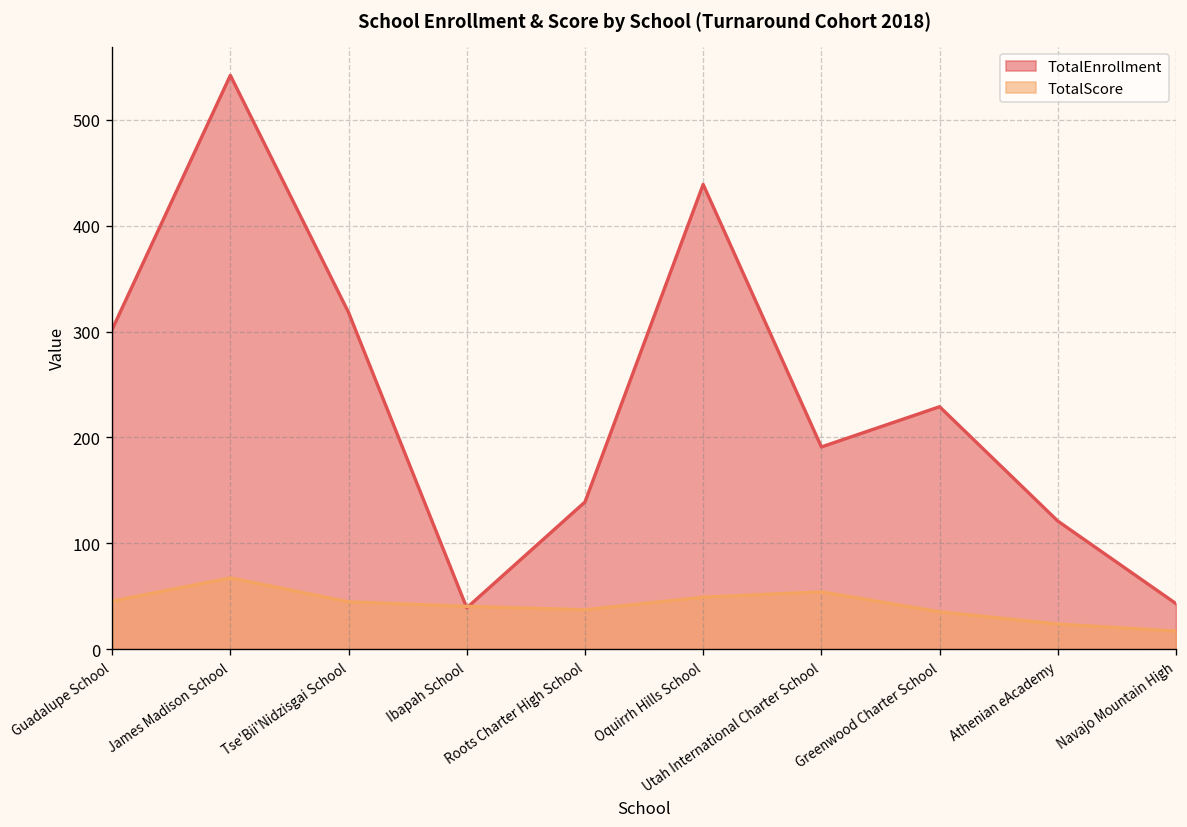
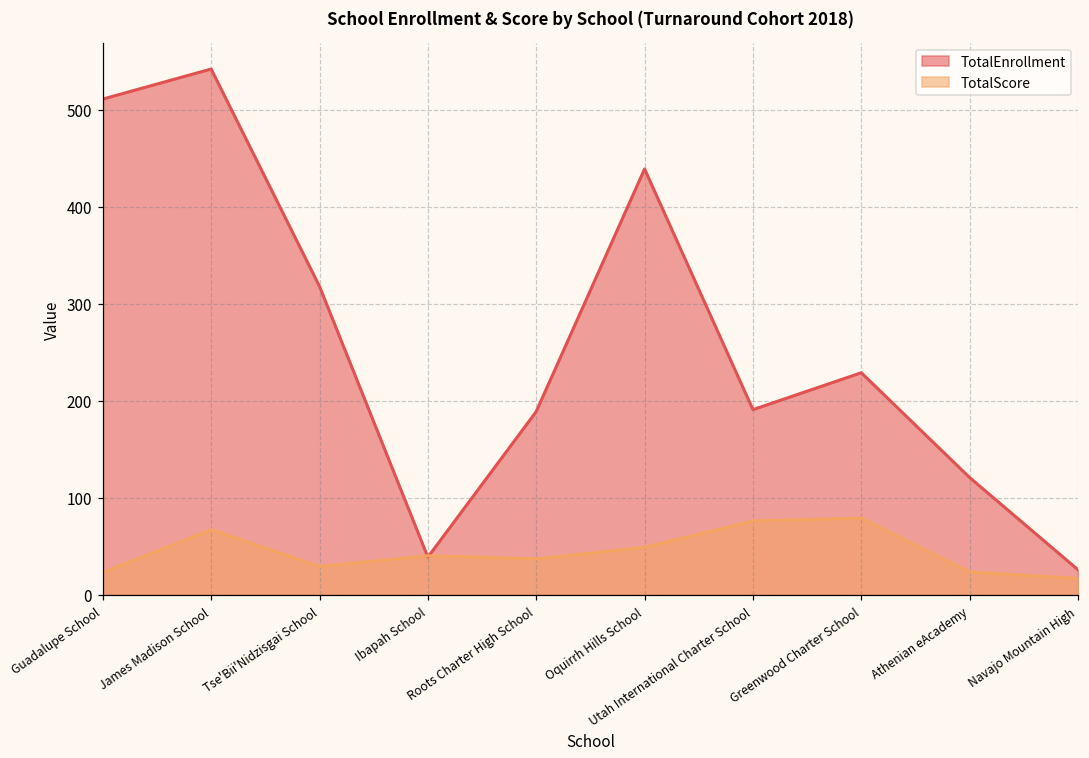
TotalEnrollment, Guadalupe School: 300 -> 510
TotalScore, Guadalupe School: 50 -> 20
TotalScore, Tse'Bii'Nidzisgai School: 40 -> 30
TotalEnrollment, Roots Charter High School: 140 -> 190
TotalScore, Utah International Charter School: 50 -> 80
TotalScore, Greenwood Charter School: 40 -> 80
TotalEnrollment, Navajo Mountain High: 40 -> 30
